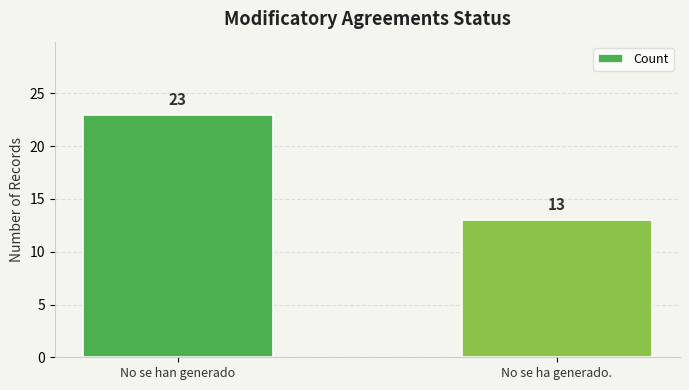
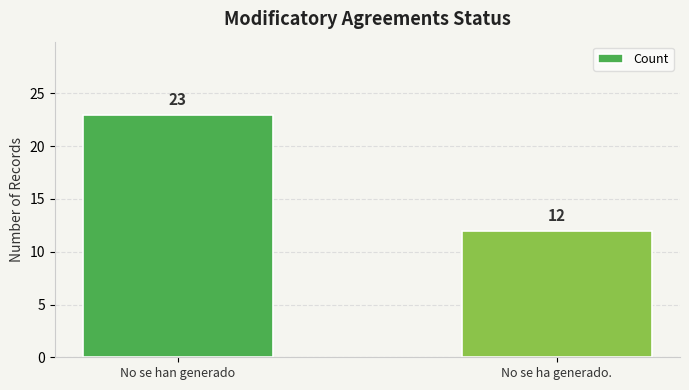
No se ha generado.: 13 -> 12
